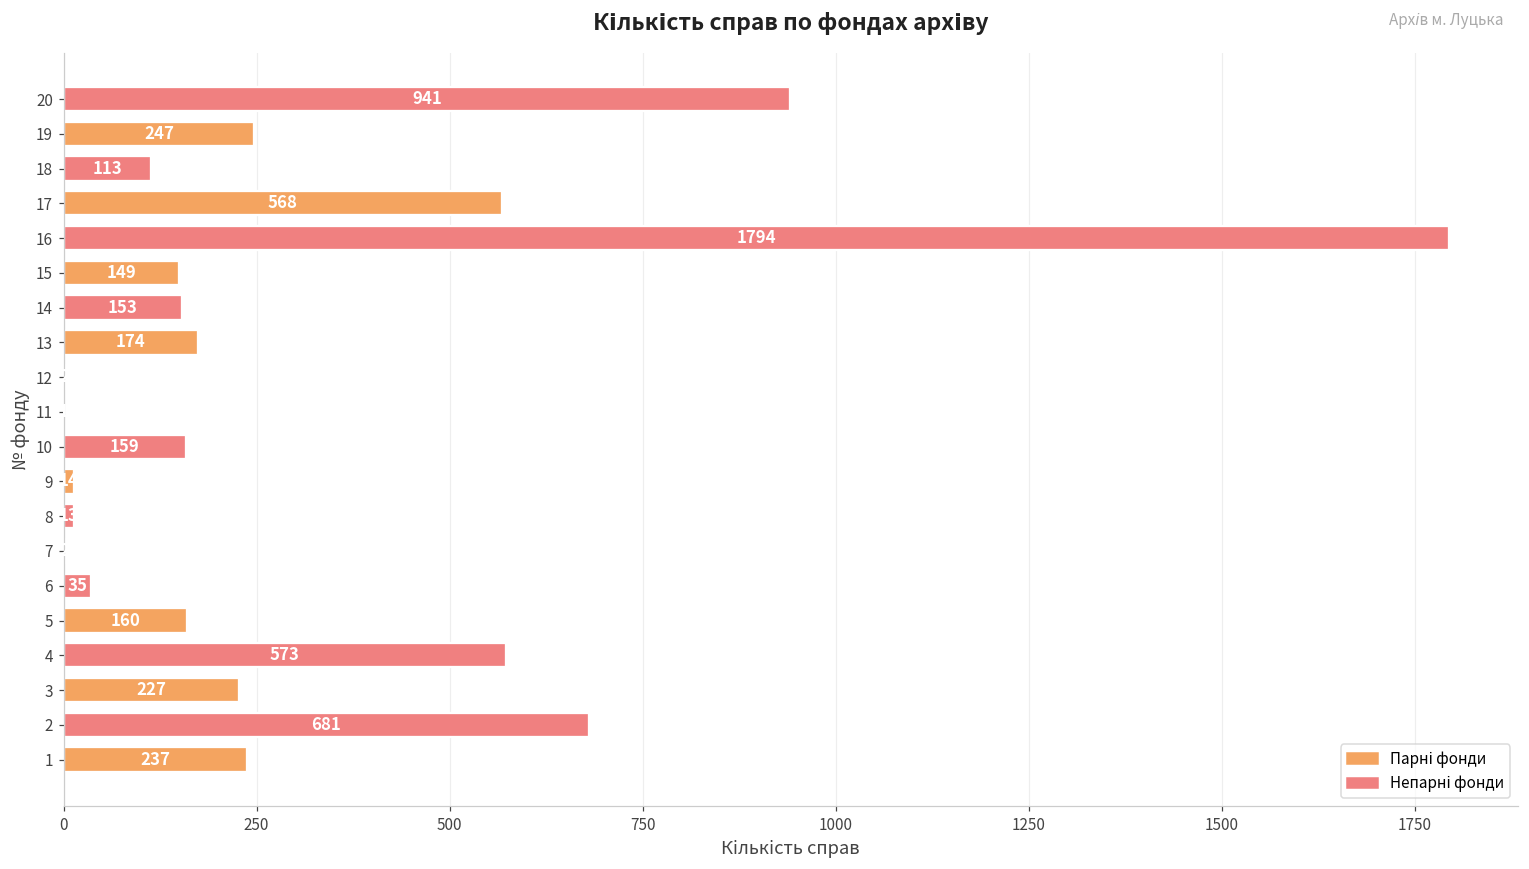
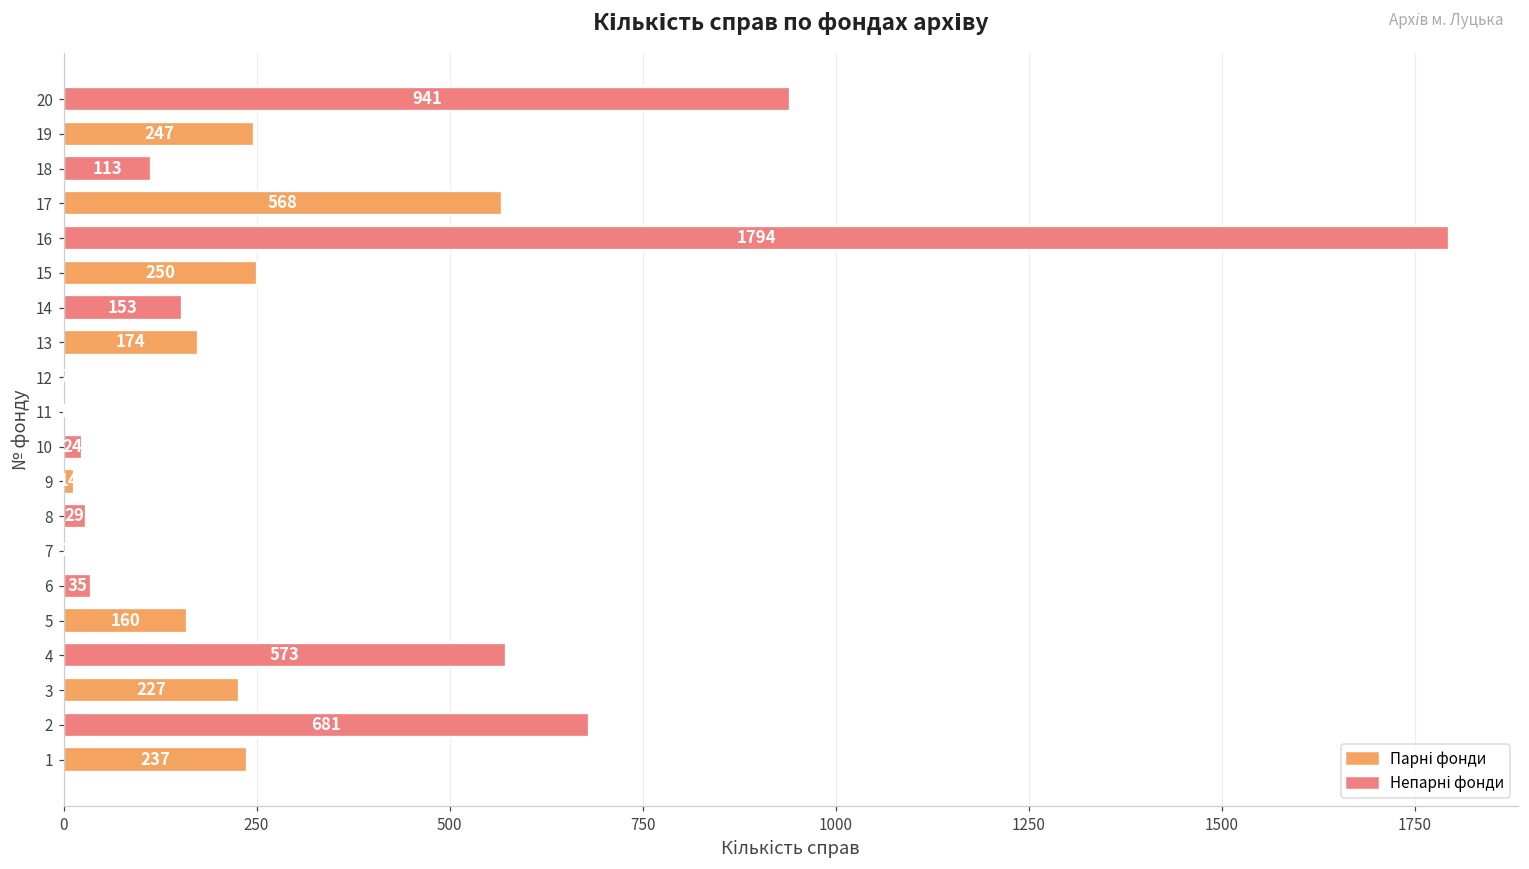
15: 149 -> 250
10: 159 -> 24
8: 10 -> 30
